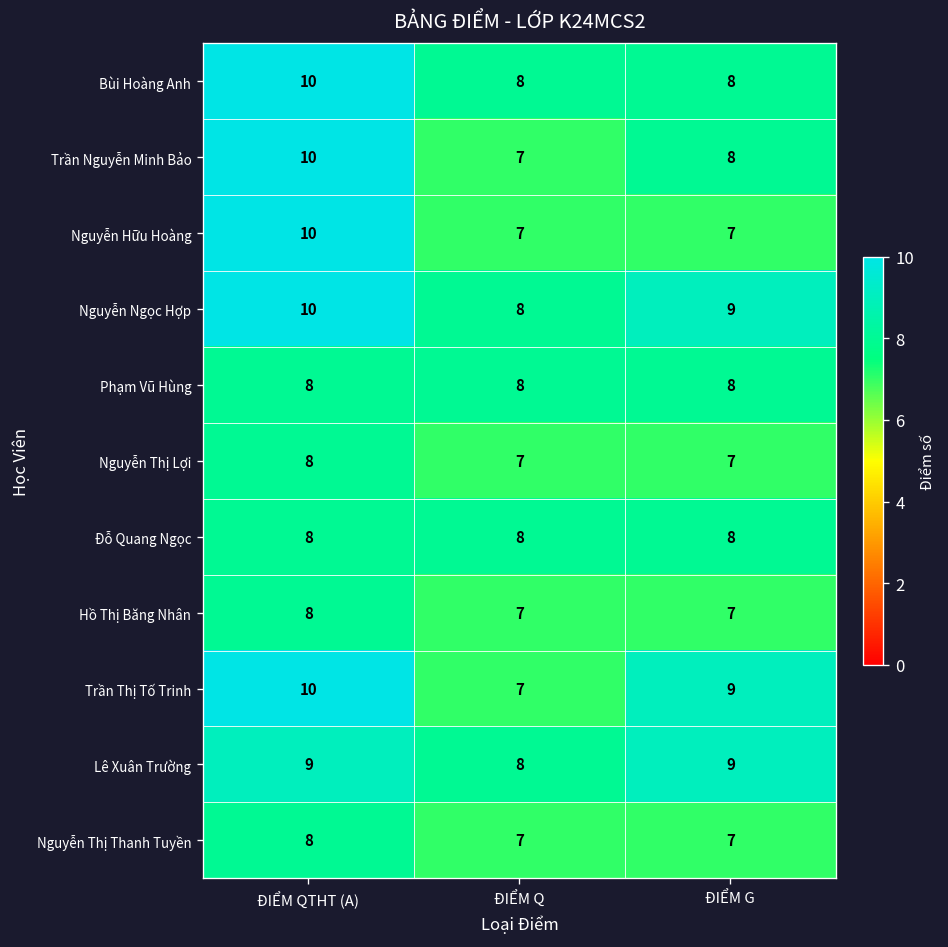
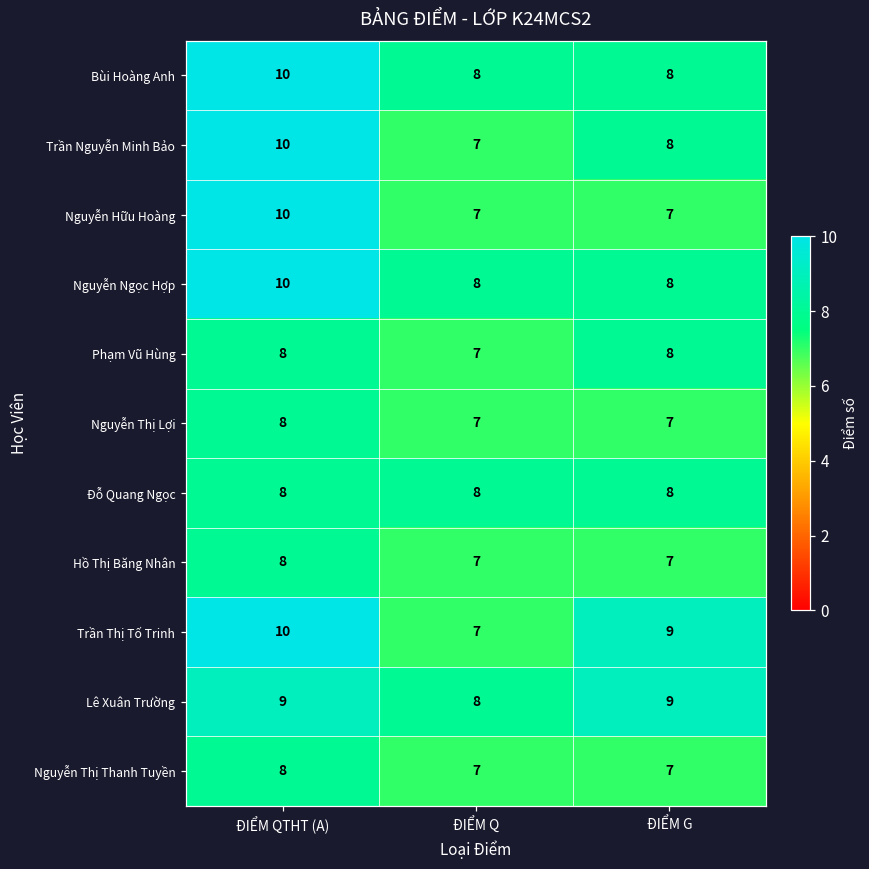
Nguyễn Ngọc Hợp, ĐIỂM G: 9 -> 8
Phạm Vũ Hùng, ĐIỂM Q: 8 -> 7
